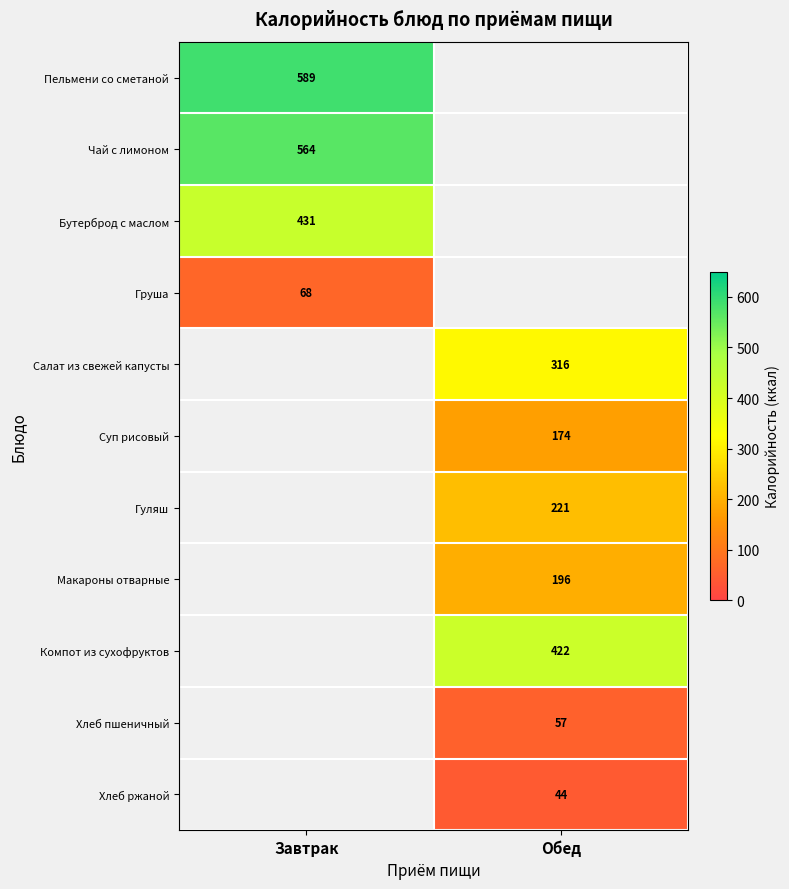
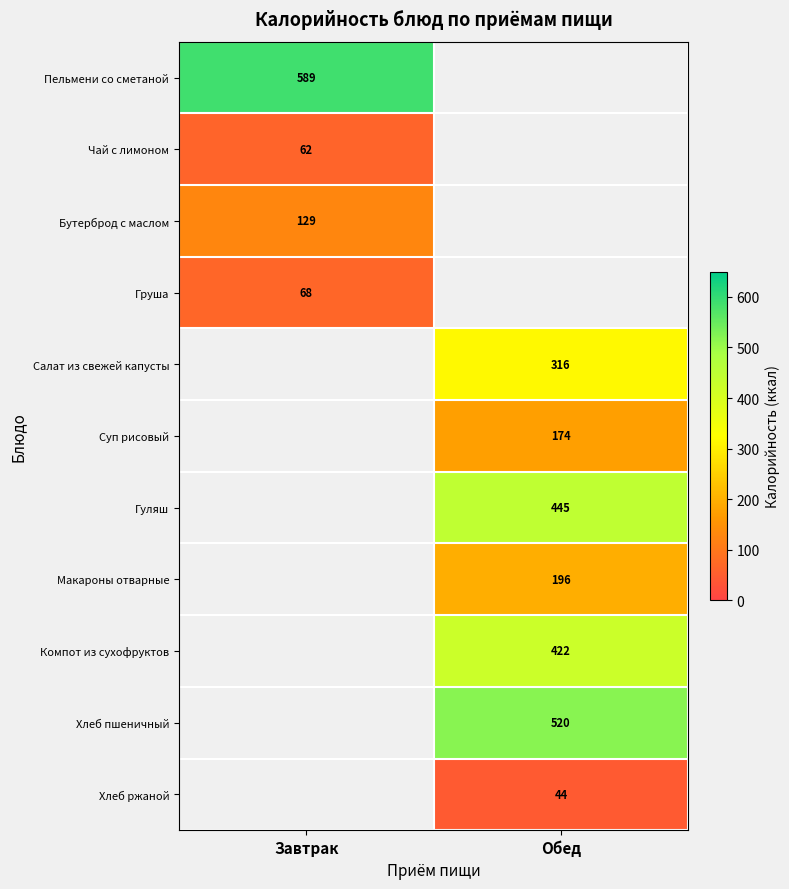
Чай с лимоном, Завтрак: 564 -> 62
Бутерброд с маслом, Завтрак: 431 -> 129
Гуляш, Обед: 221 -> 445
Хлеб пшеничный, Обед: 57 -> 520
